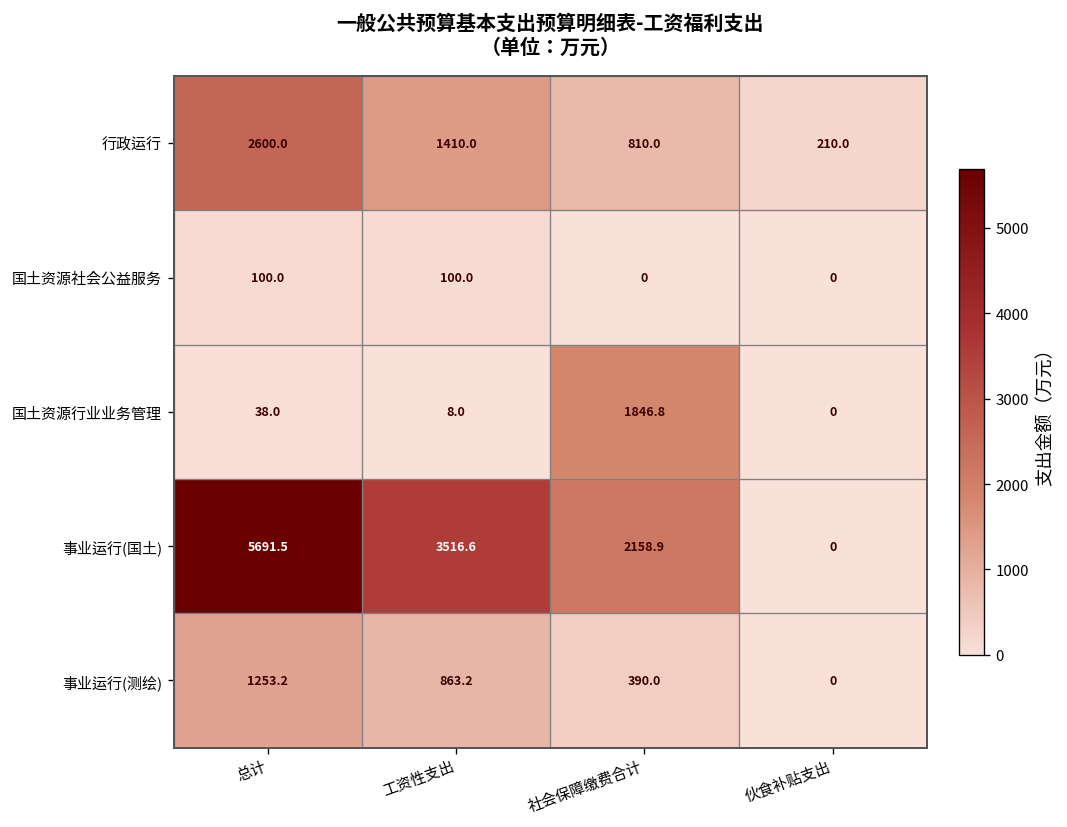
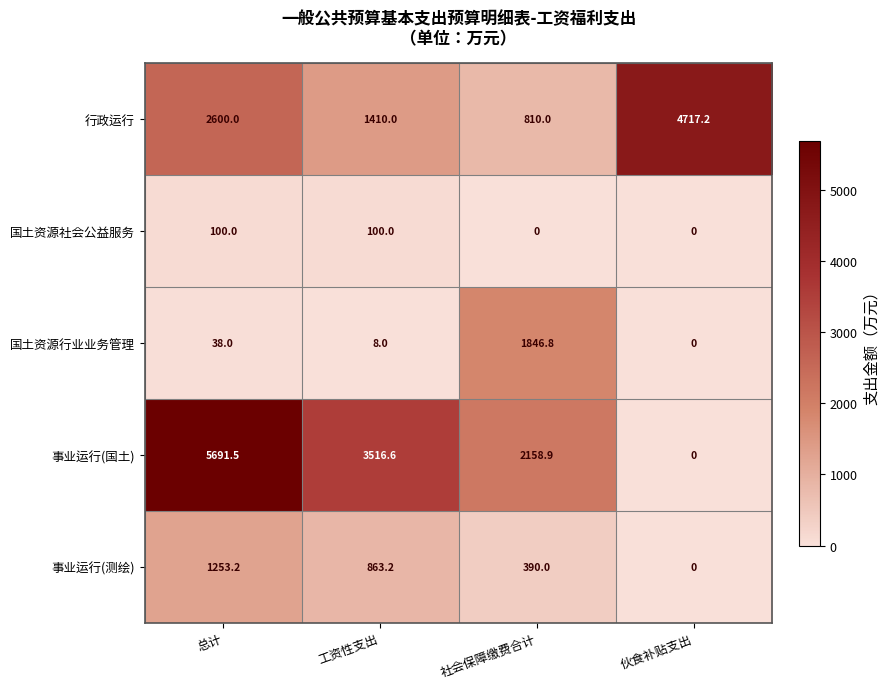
行政运行, 伙食补贴支出: 210.0 -> 4717.2
